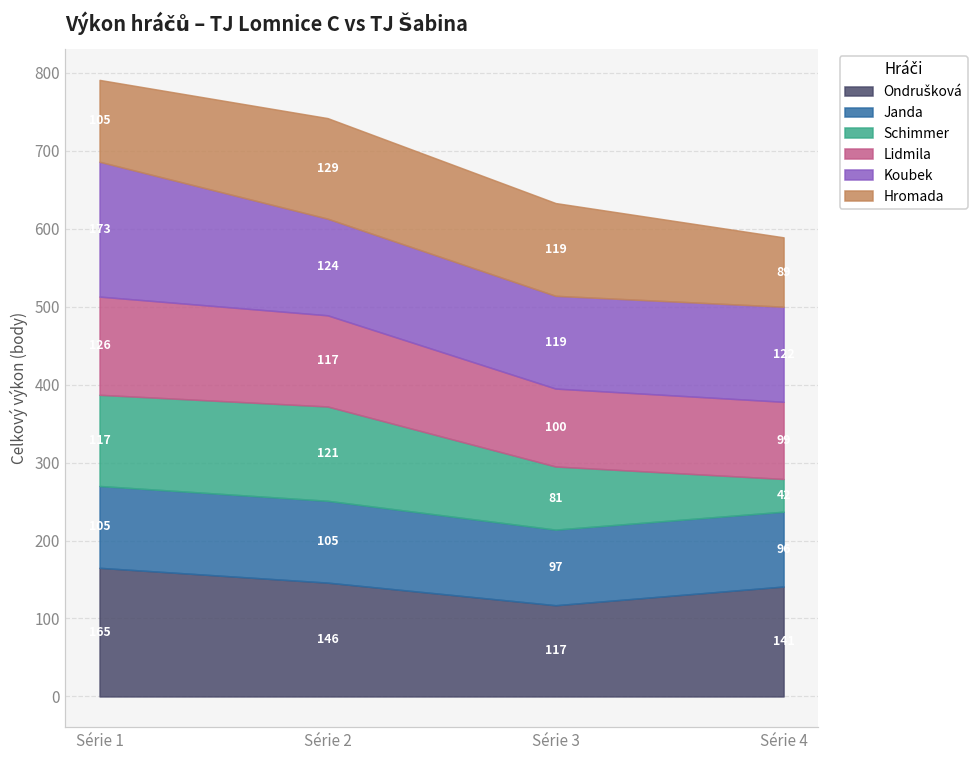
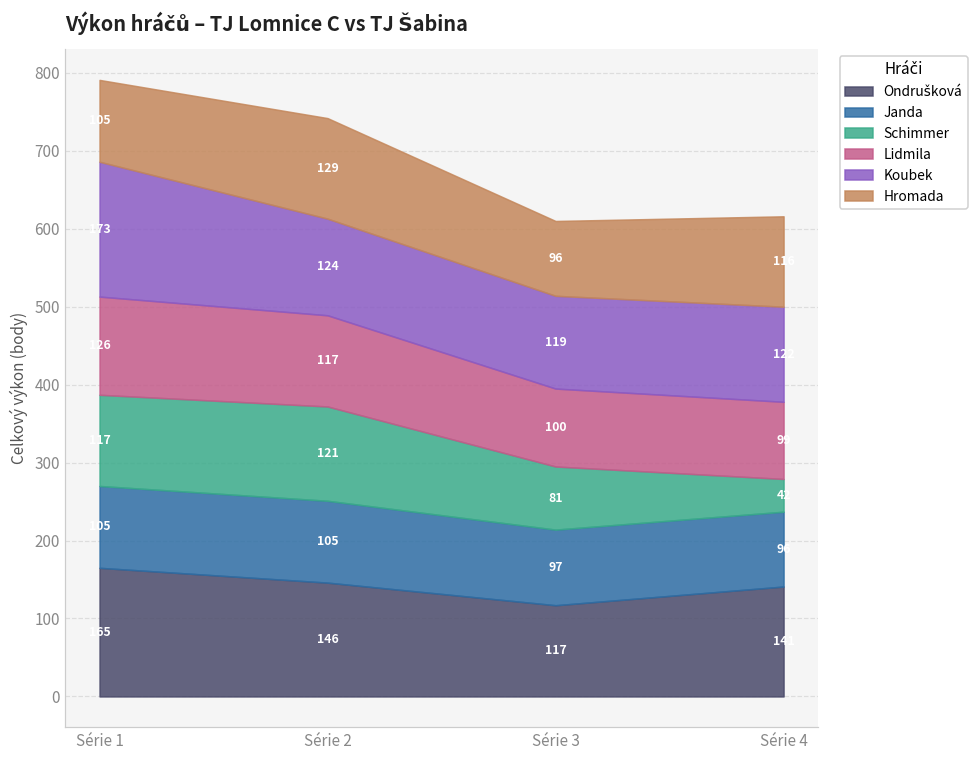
Hromada, Série 3: 119 -> 96
Hromada, Série 4: 90 -> 120
